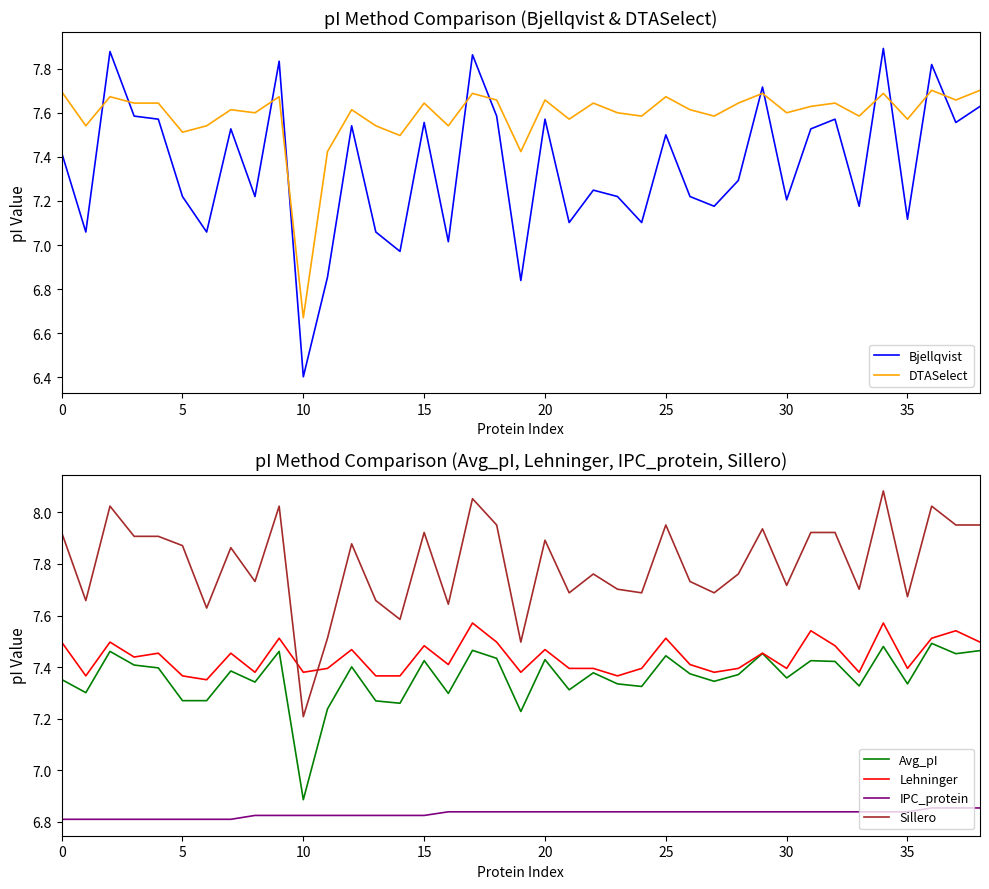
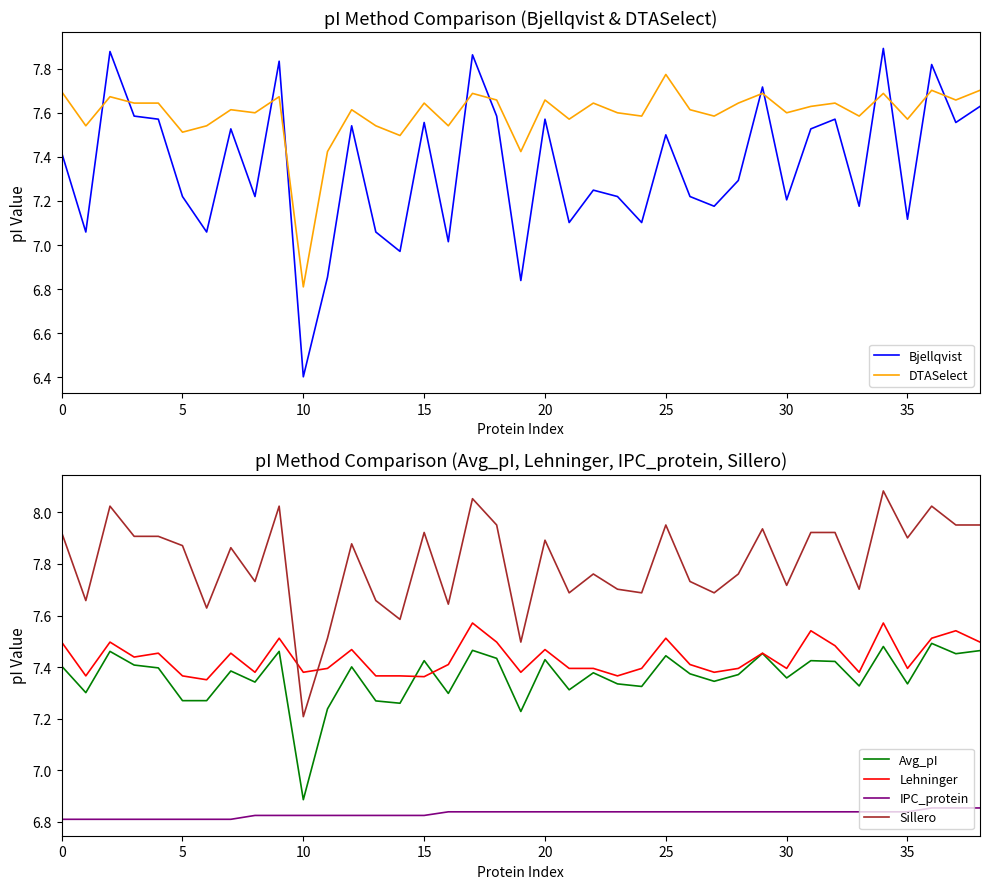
pI Method Comparison (Bjellqvist & DTASelect), DTASelect, 10: 6.67 -> 6.81
pI Method Comparison (Bjellqvist & DTASelect), DTASelect, 25: 7.67 -> 7.77
pI Method Comparison (Avg_pI, Lehninger, IPC_protein, Sillero), Avg_pI, 0: 7.35 -> 7.40
pI Method Comparison (Avg_pI, Lehninger, IPC_protein, Sillero), Lehninger, 15: 7.48 -> 7.36
pI Method Comparison (Avg_pI, Lehninger, IPC_protein, Sillero), Sillero, 35: 7.67 -> 7.90
